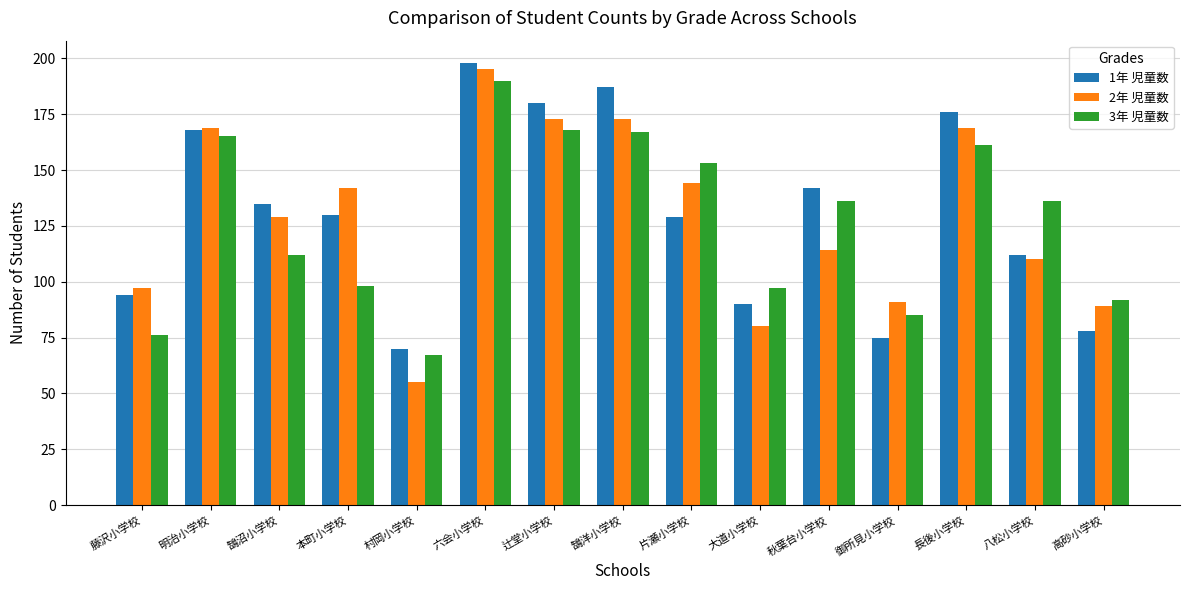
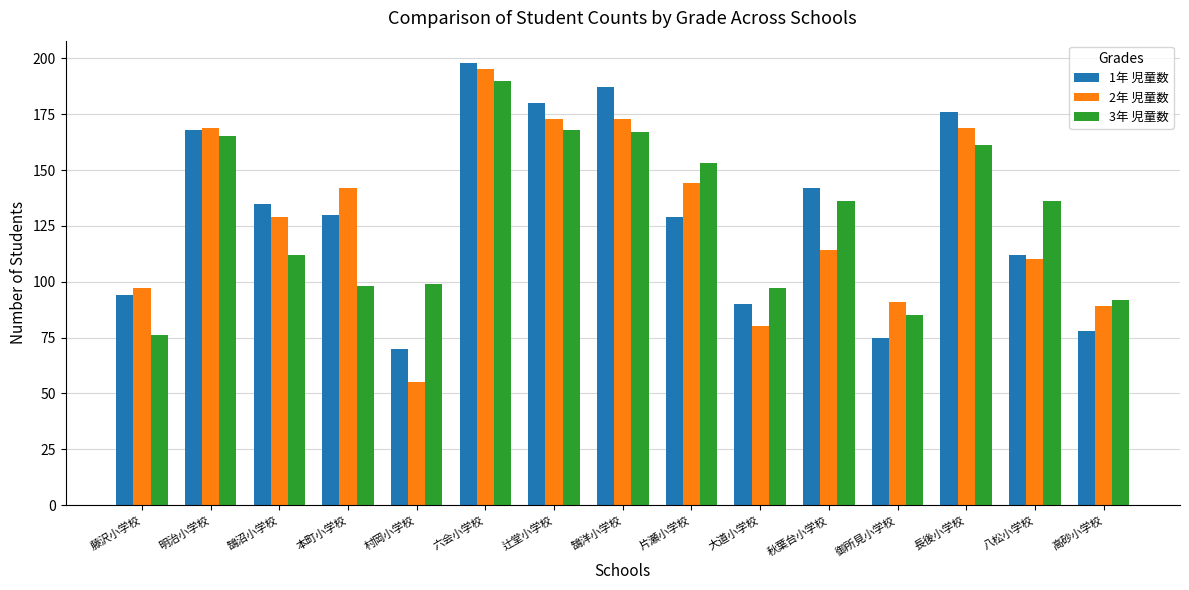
3年 児童数, 村岡小学校: 67 -> 99
